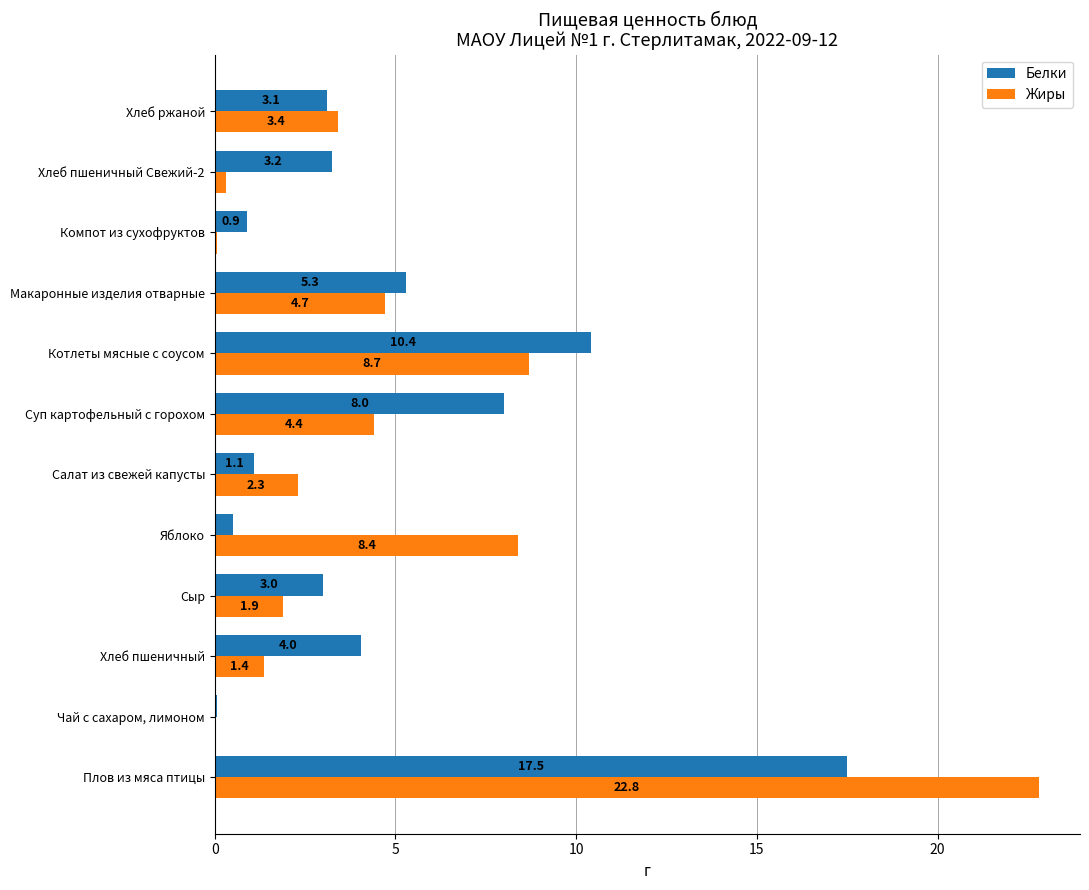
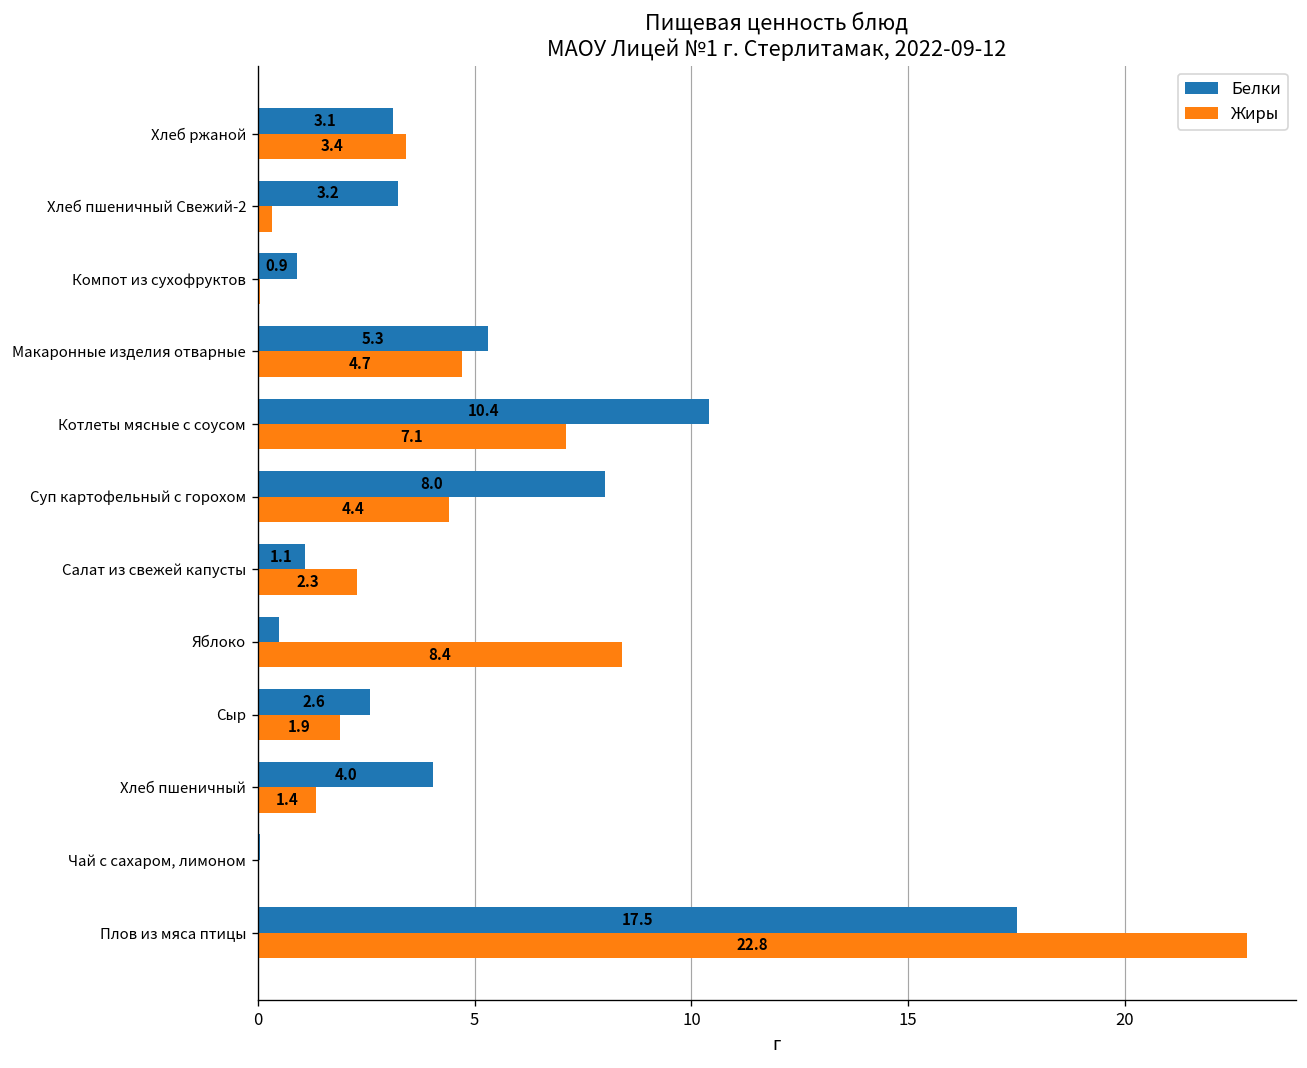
Жиры, Котлеты мясные с соусом: 8.7 -> 7.1
Белки, Сыр: 3.0 -> 2.6
